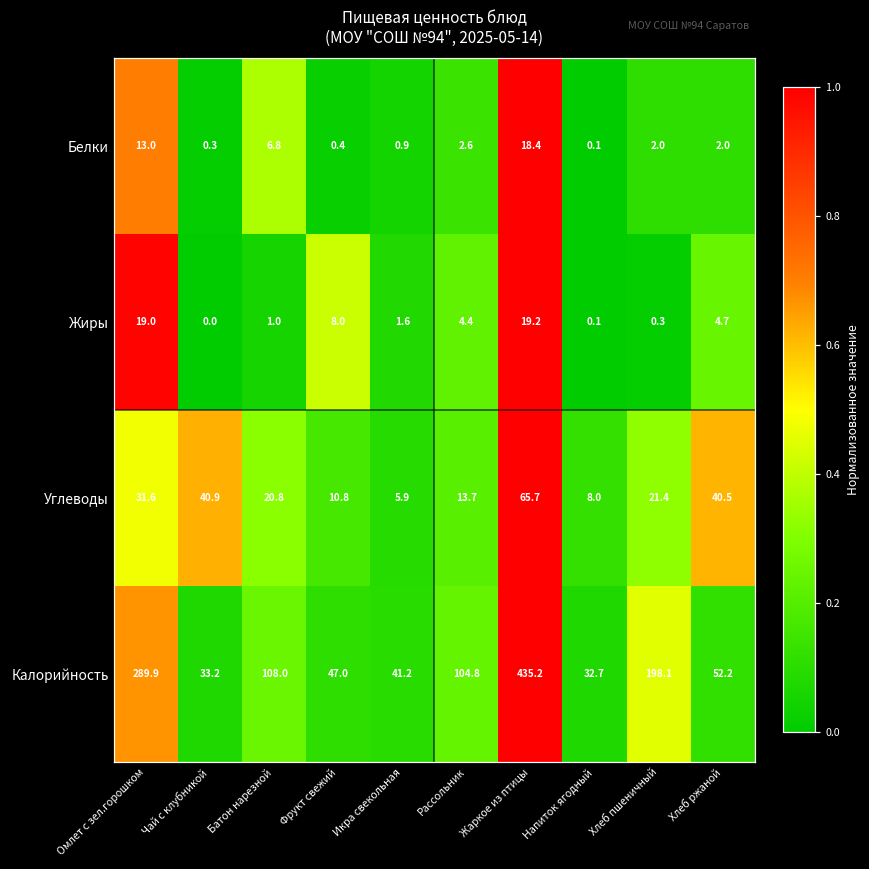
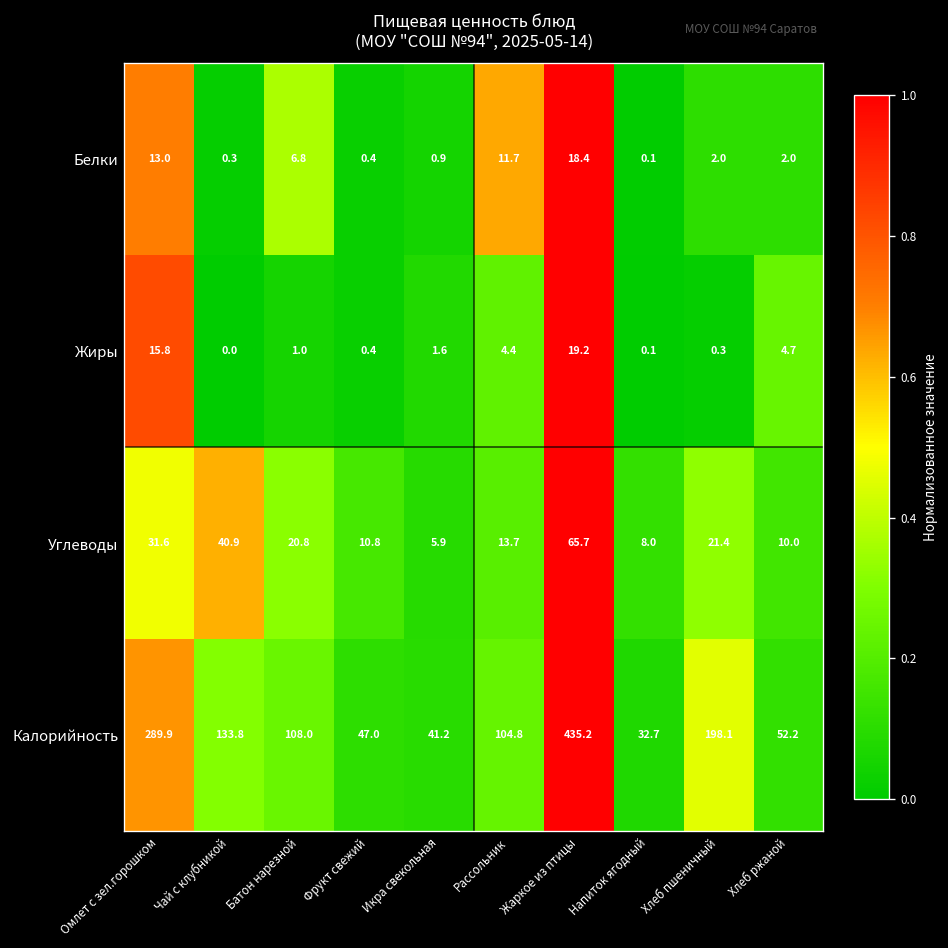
Белки, Рассольник: 2.6 -> 11.7
Жиры, Омлет с зел.горошком: 19.0 -> 15.8
Жиры, Фрукт свежий: 8.0 -> 0.4
Углеводы, Хлеб ржаной: 40.5 -> 10.0
Калорийность, Чай с клубникой: 33.2 -> 133.8
